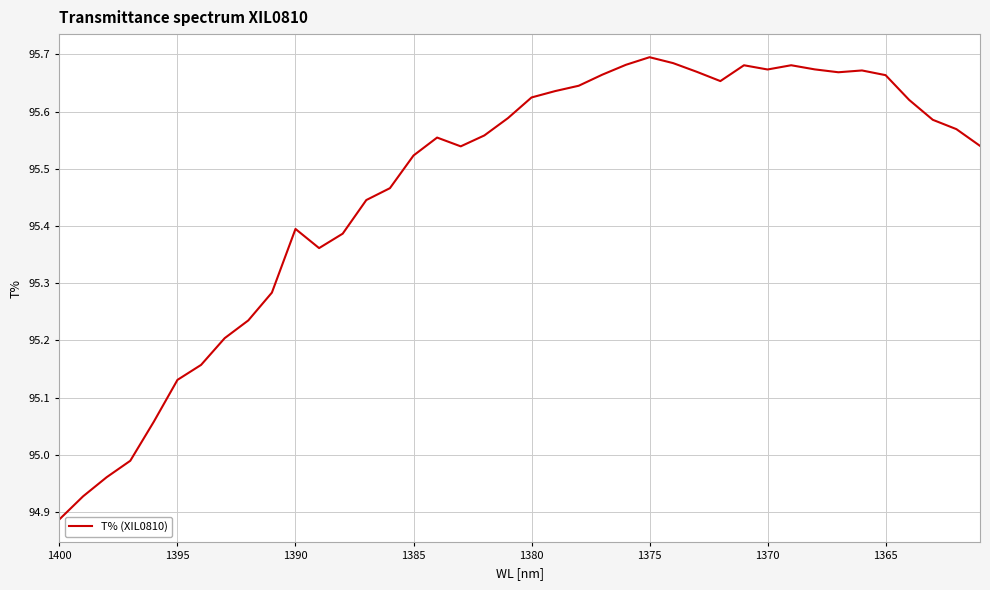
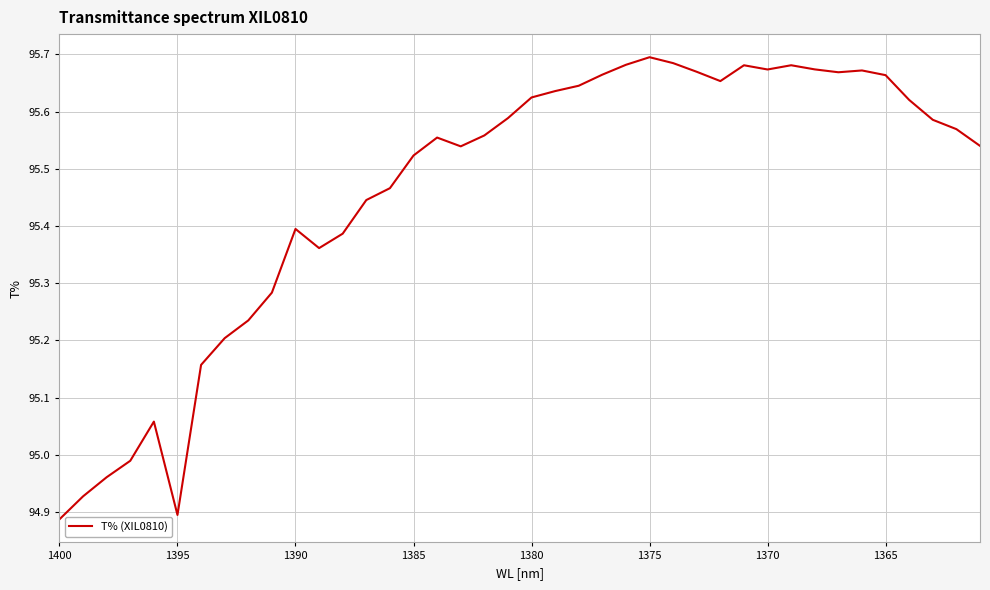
1395: 95.13 -> 94.89
